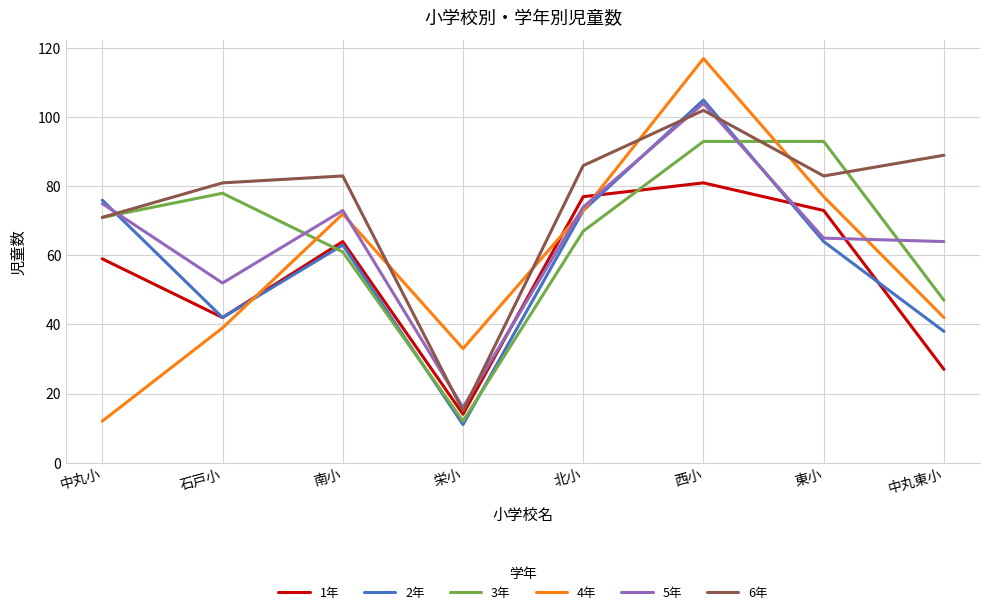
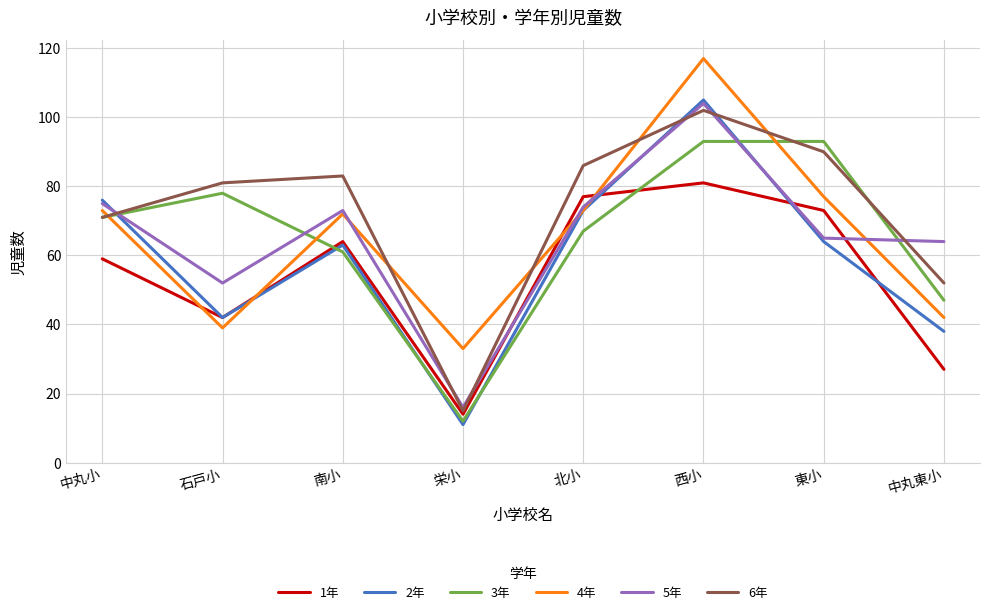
4年, 中丸小: 12 -> 73
6年, 東小: 83 -> 90
6年, 中丸東小: 89 -> 52
